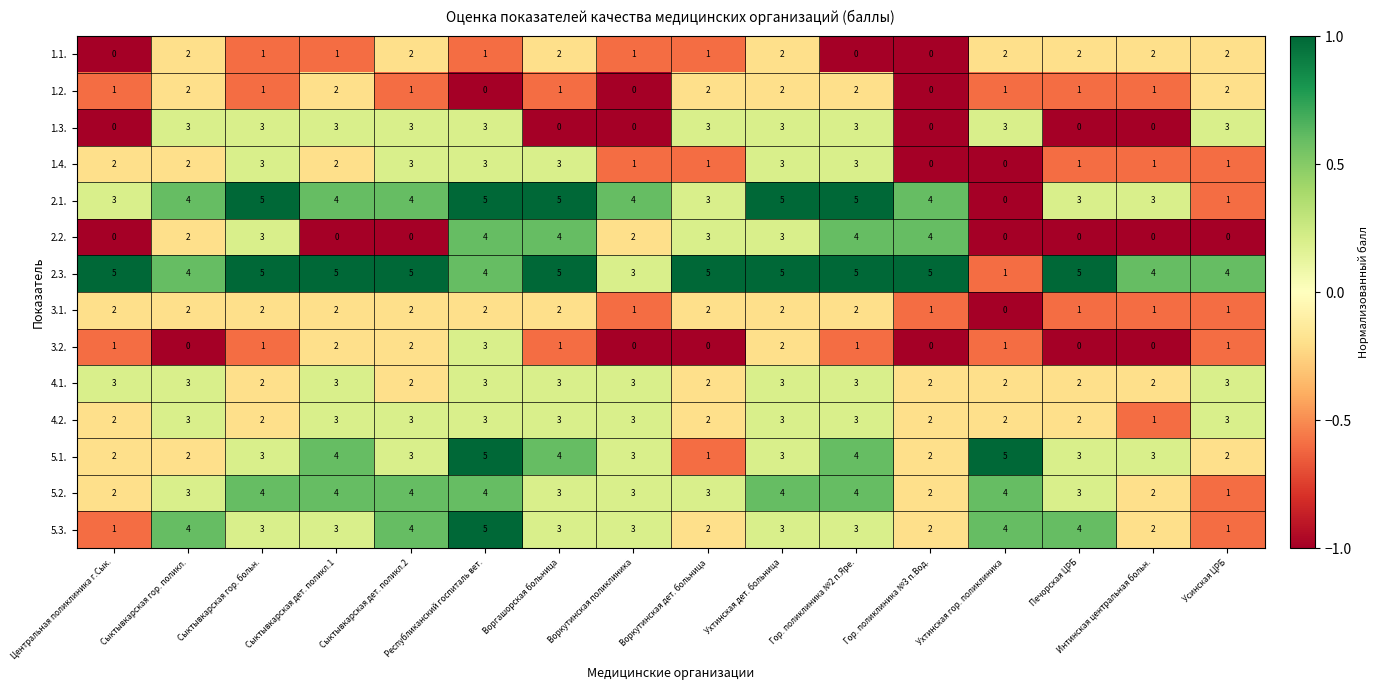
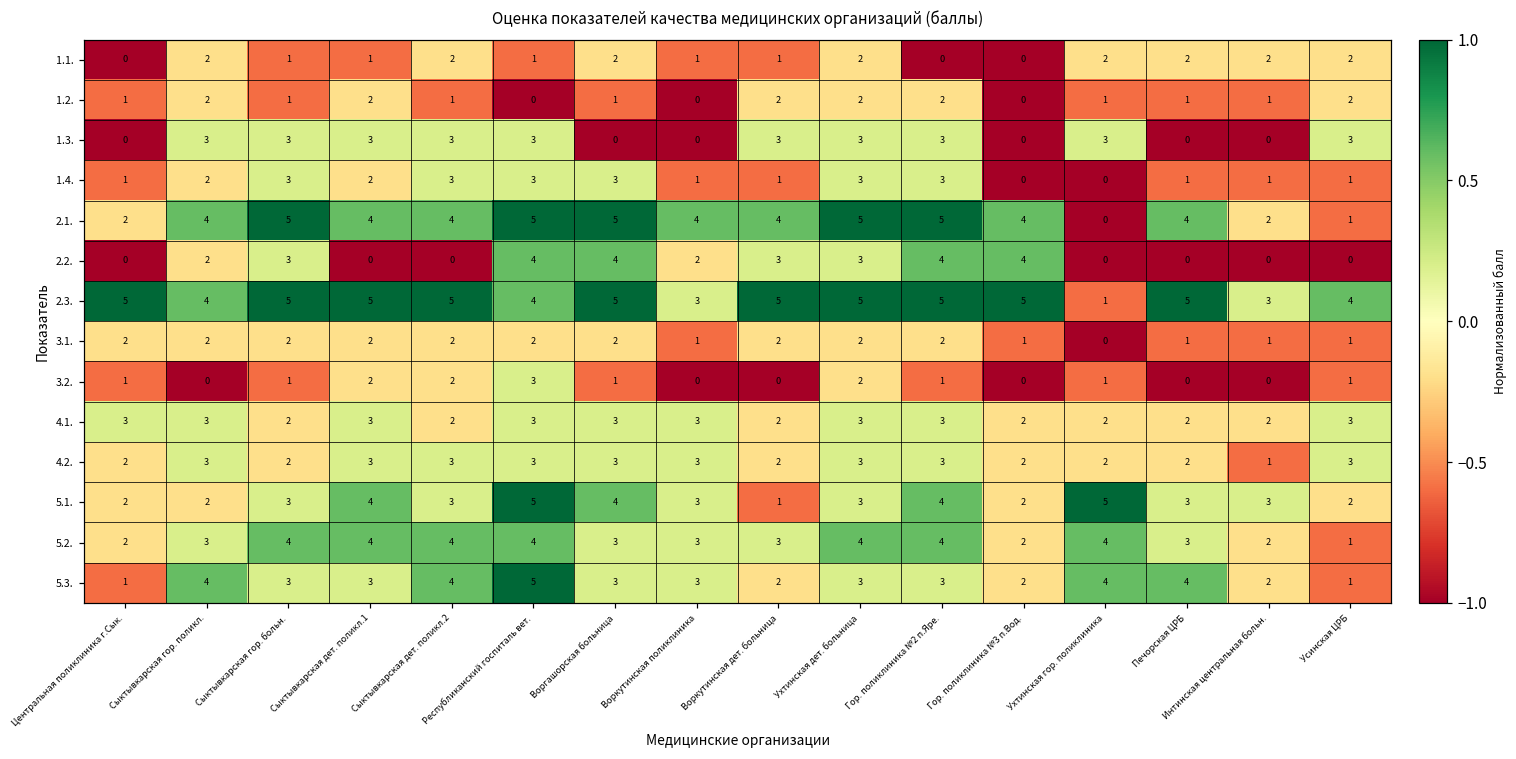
1.4., Центральная поликлиника г.Сык.: 2 -> 1
2.1., Центральная поликлиника г.Сык.: 3 -> 2
2.1., Воркутинская дет. больница: 3 -> 4
2.1., Печорская ЦРБ: 3 -> 4
2.1., Интинская центральная больн.: 3 -> 2
2.3., Интинская центральная больн.: 4 -> 3
